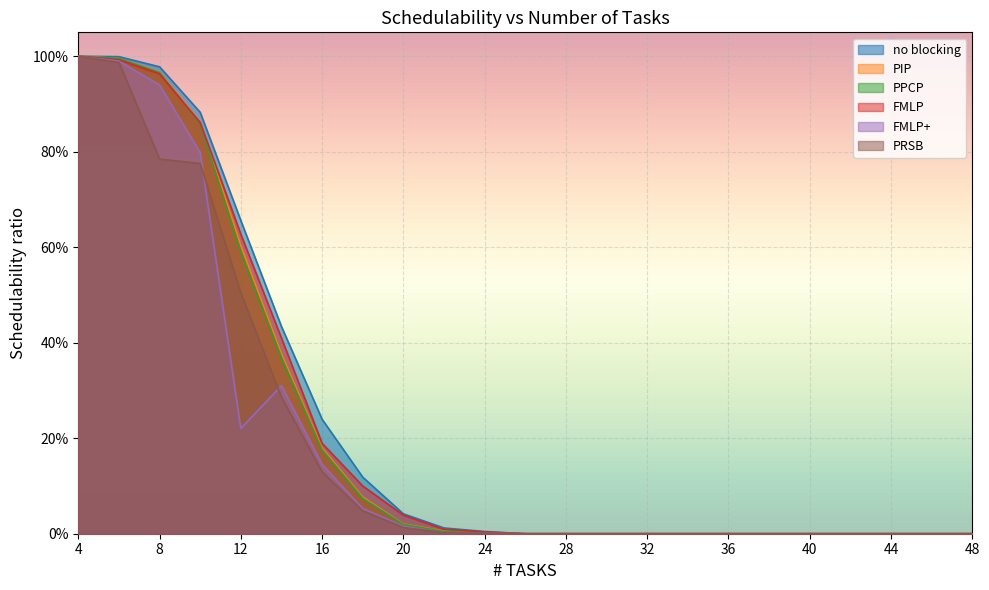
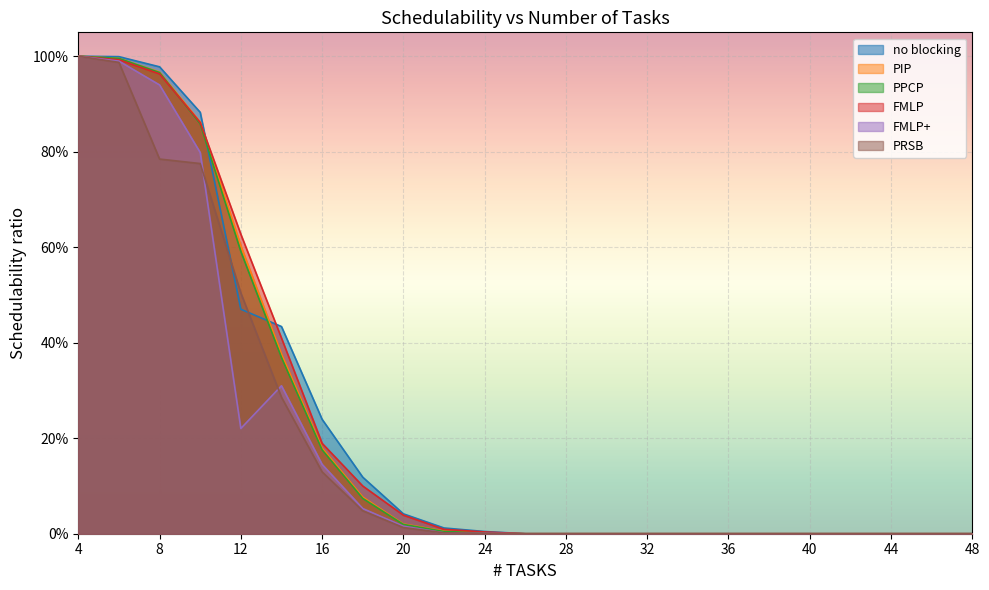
no blocking, 12: 66% -> 47%
